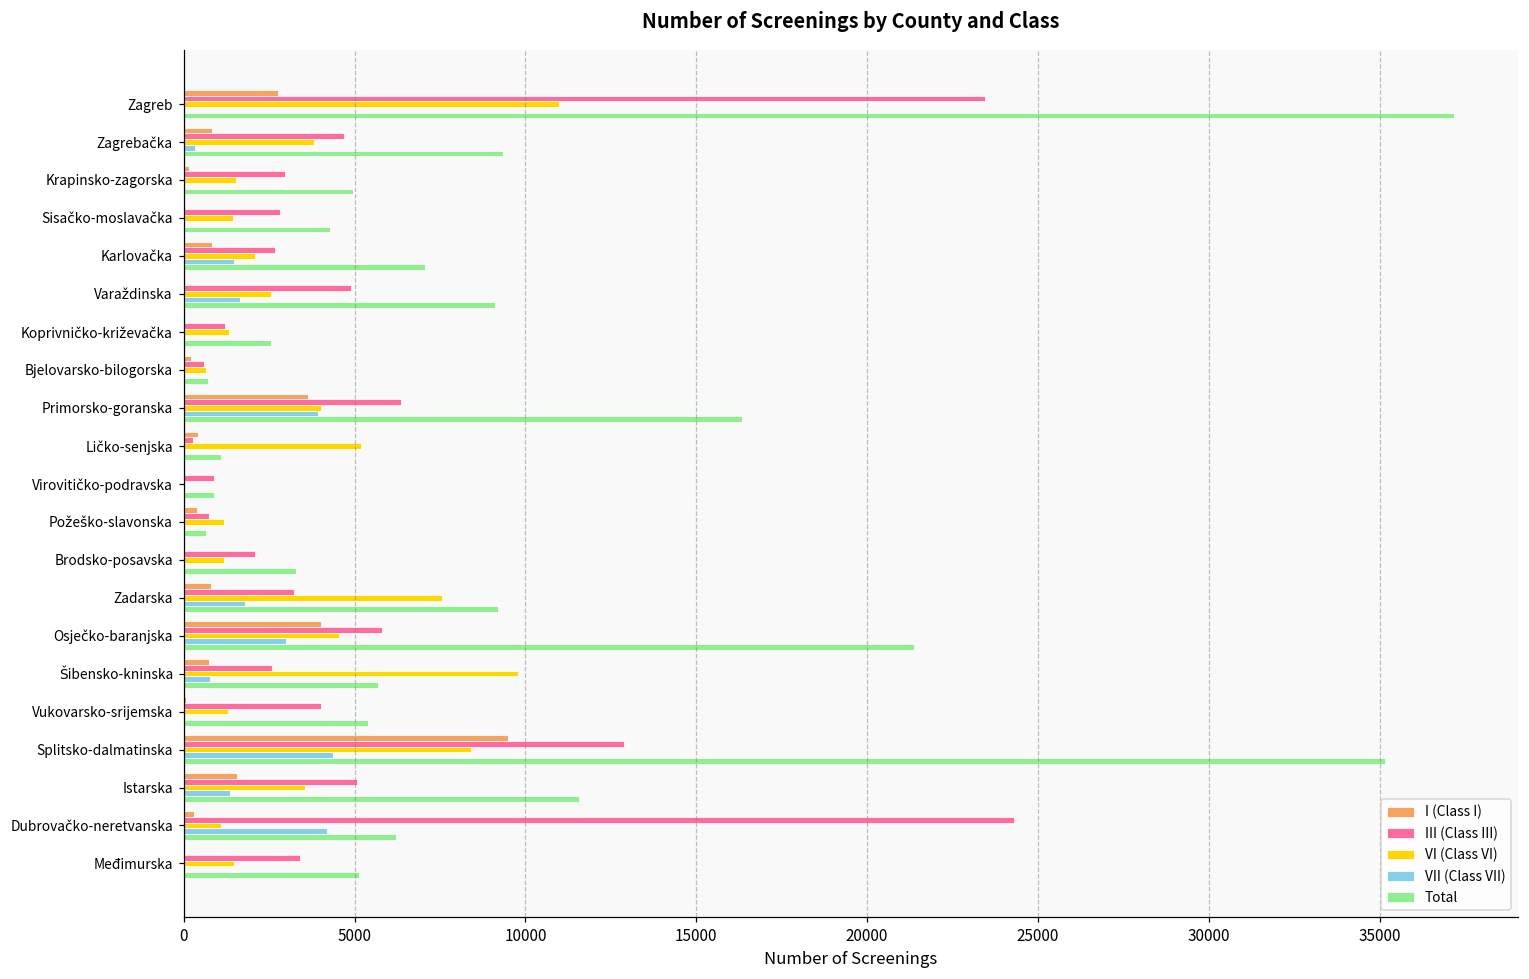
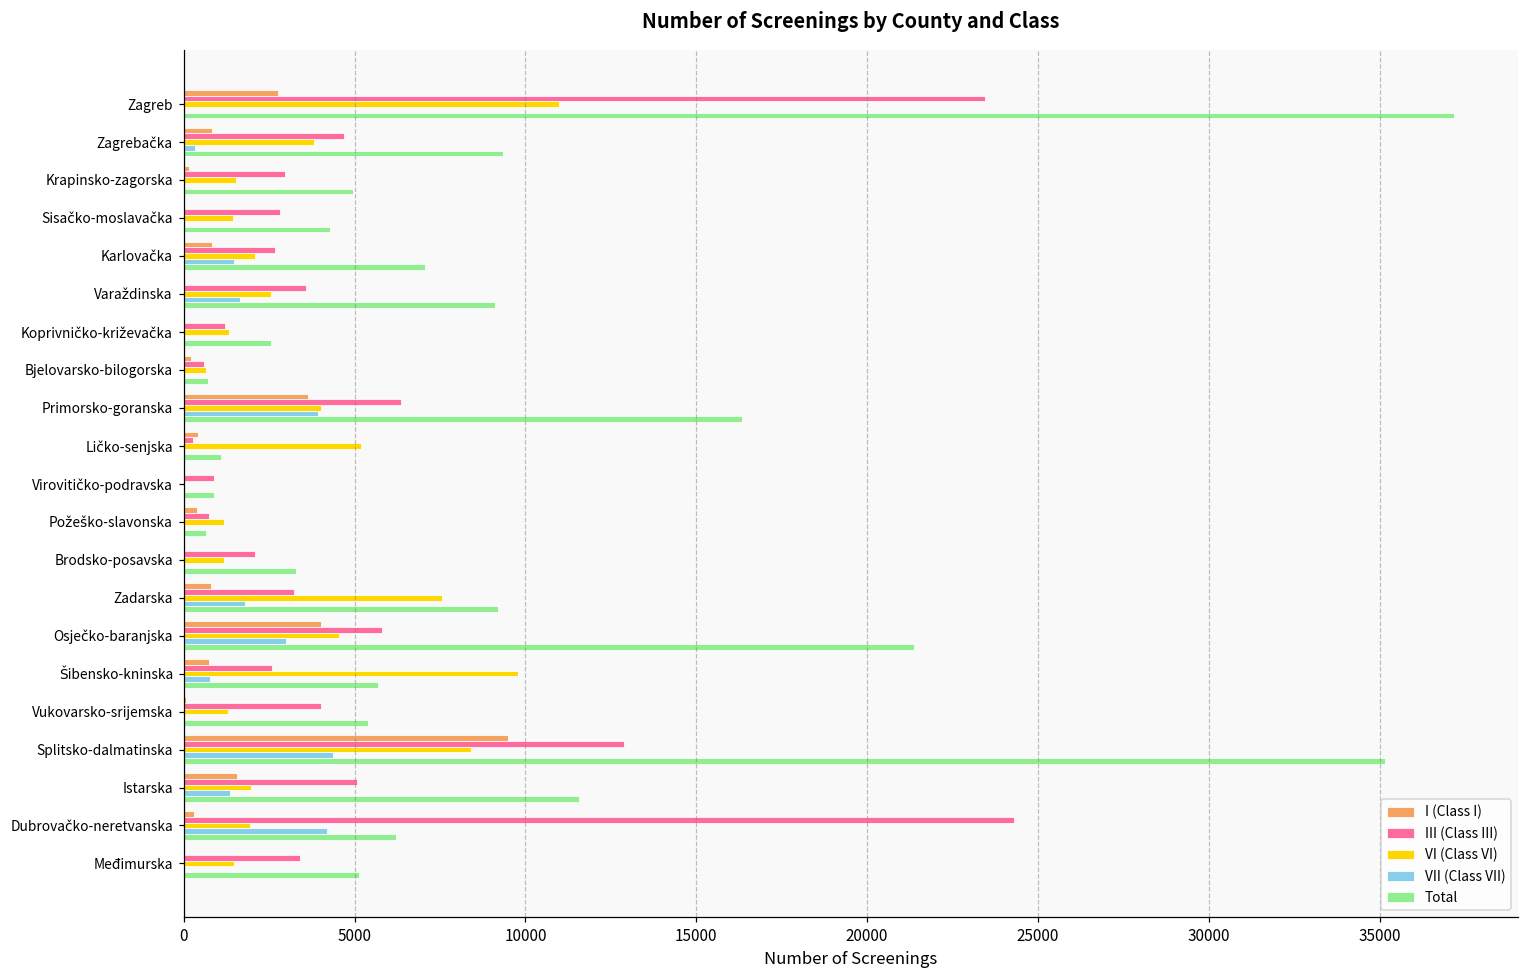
III (Class III), Varaždinska: 4900 -> 3600
VI (Class VI), Istarska: 3600 -> 2000
VI (Class VI), Dubrovačko-neretvanska: 1100 -> 1900
